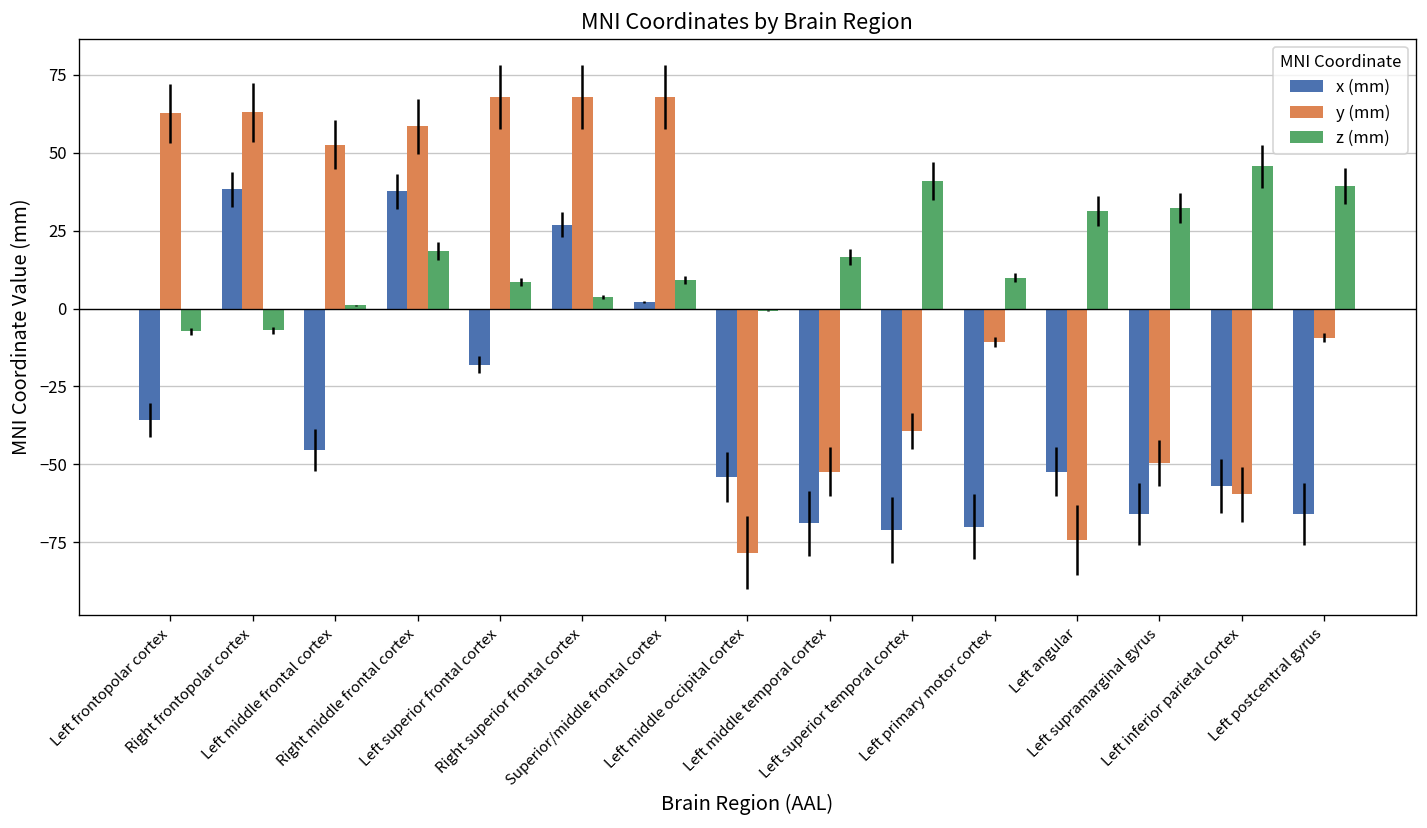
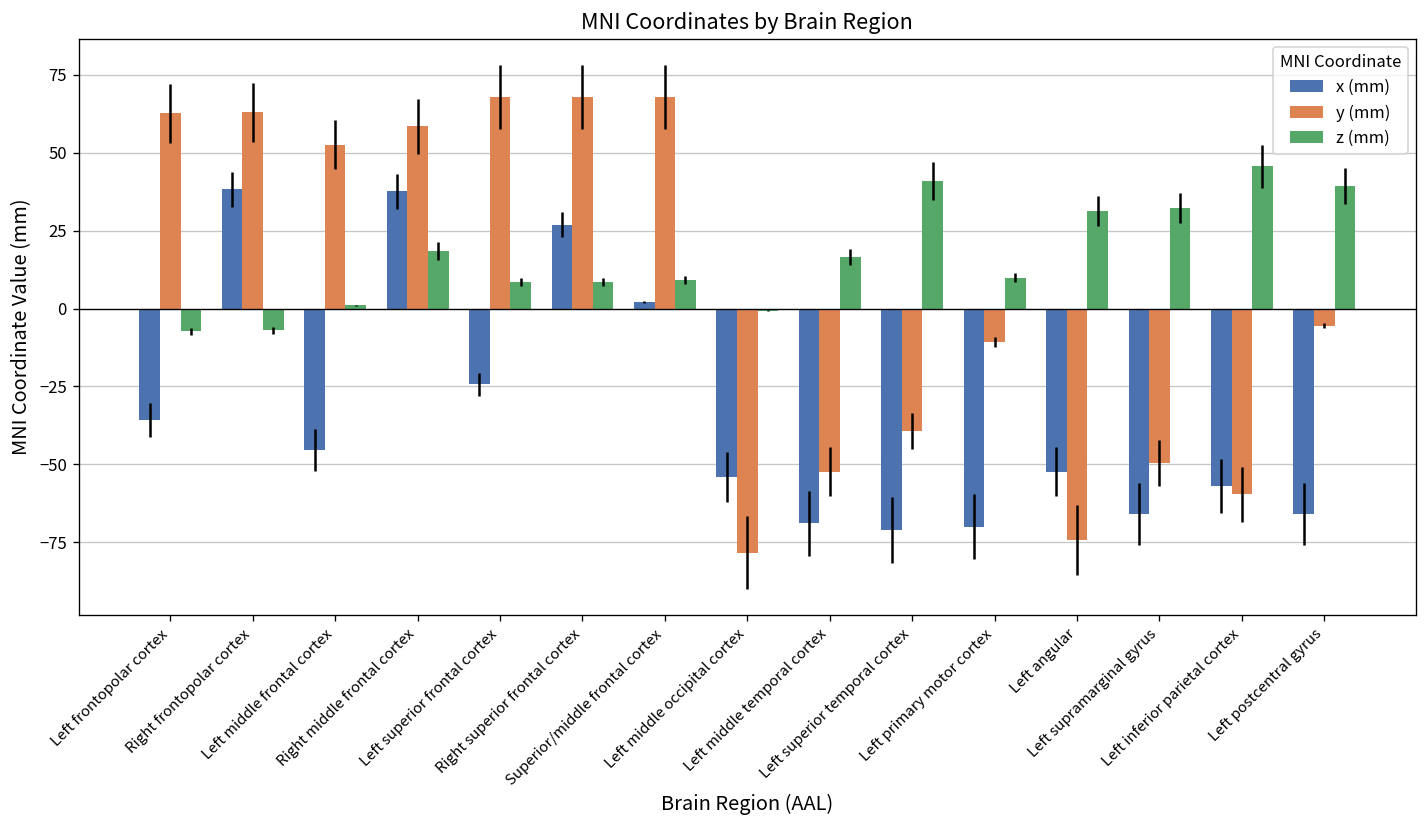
x (mm), Left superior frontal cortex: -18 -> -24
z (mm), Right superior frontal cortex: 4 -> 8
y (mm), Left postcentral gyrus: -9 -> -5
